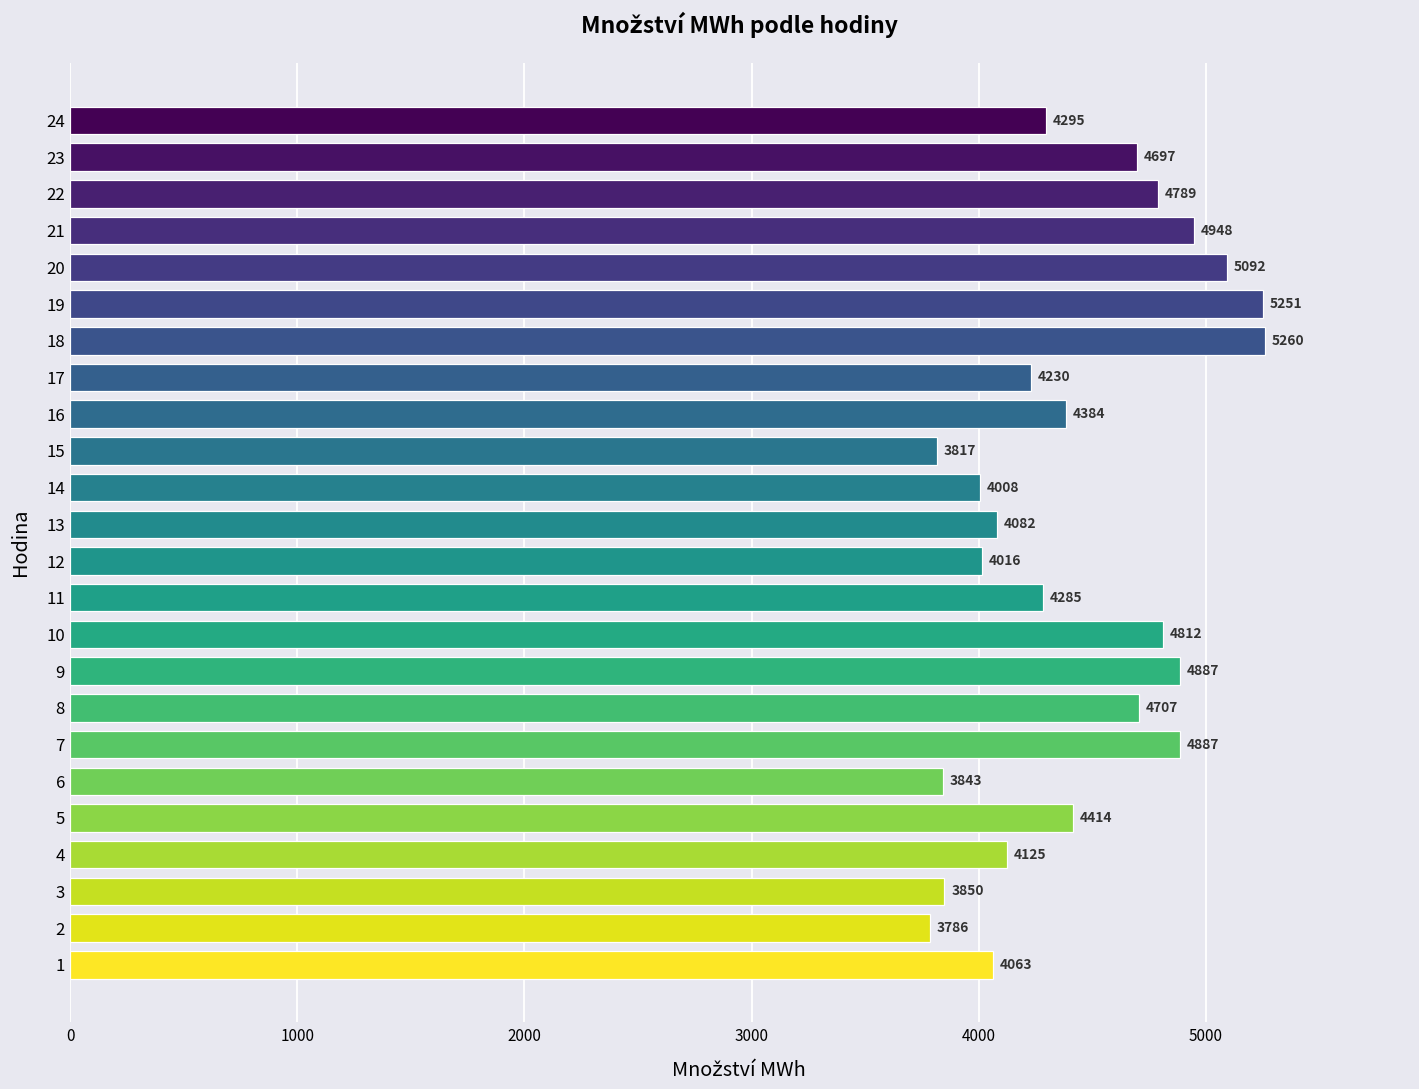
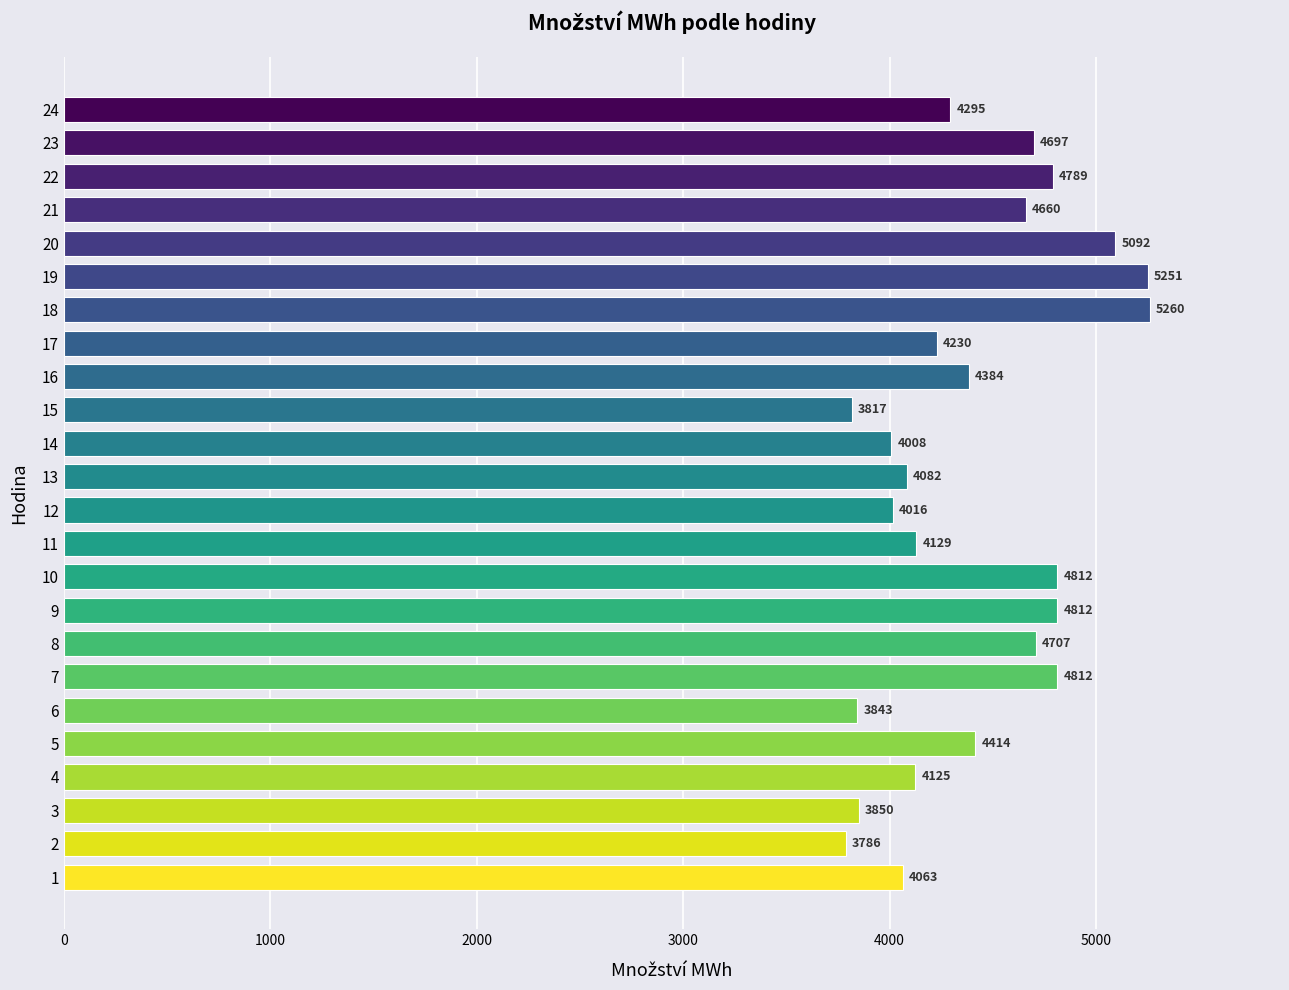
21: 4948 -> 4660
11: 4285 -> 4129
9: 4887 -> 4812
7: 4887 -> 4812
